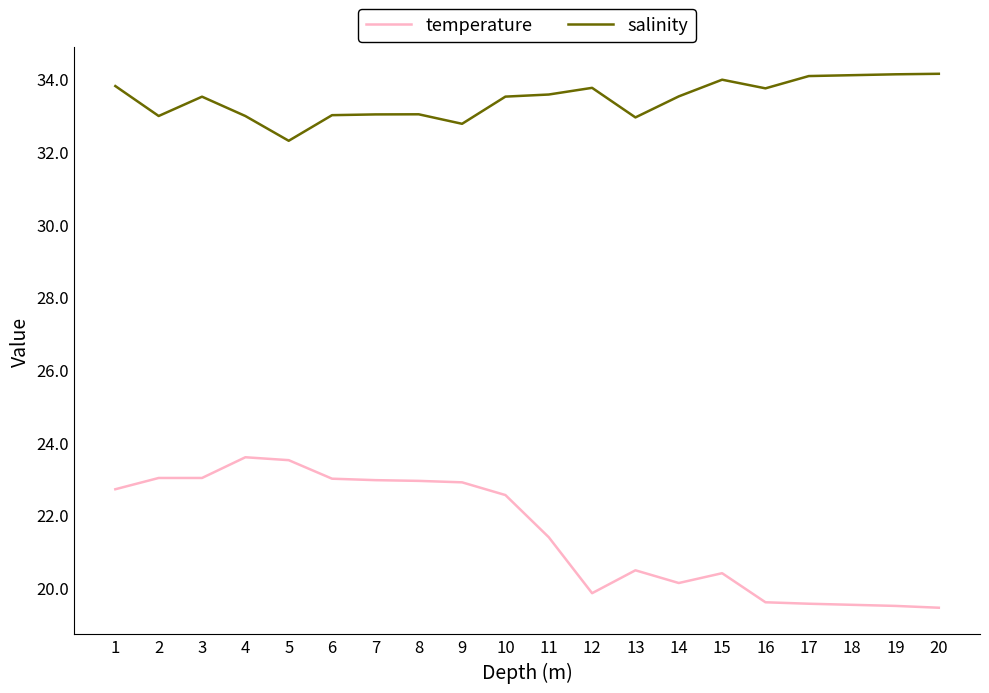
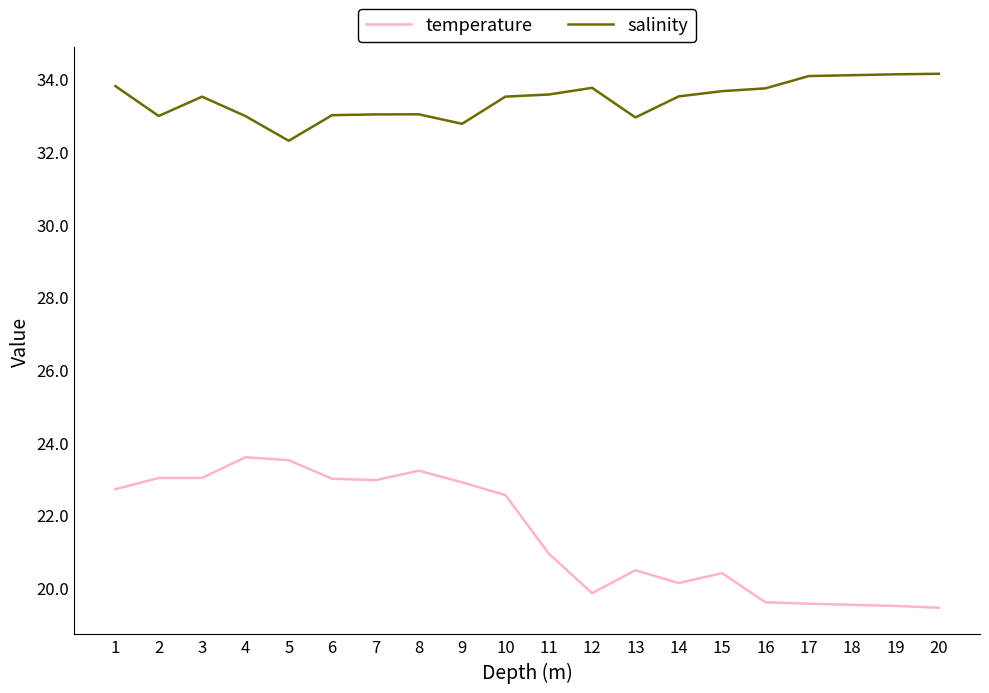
temperature, 8: 22.9 -> 23.2
temperature, 11: 21.4 -> 20.9
salinity, 15: 34.0 -> 33.7
